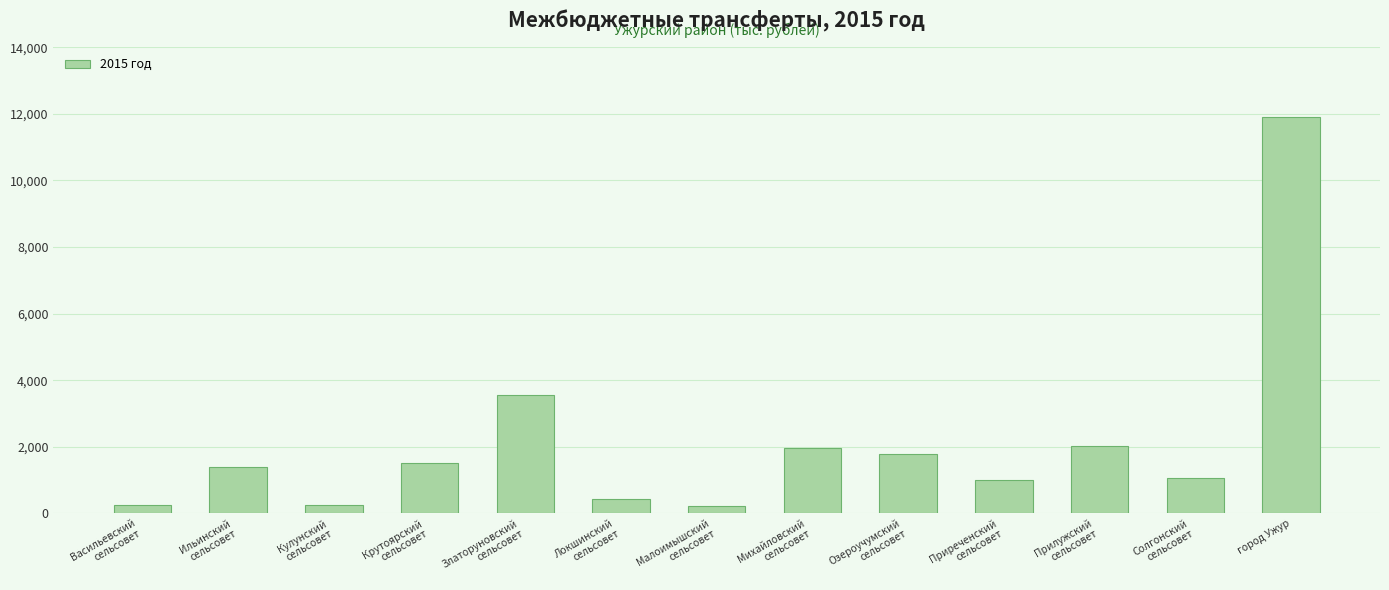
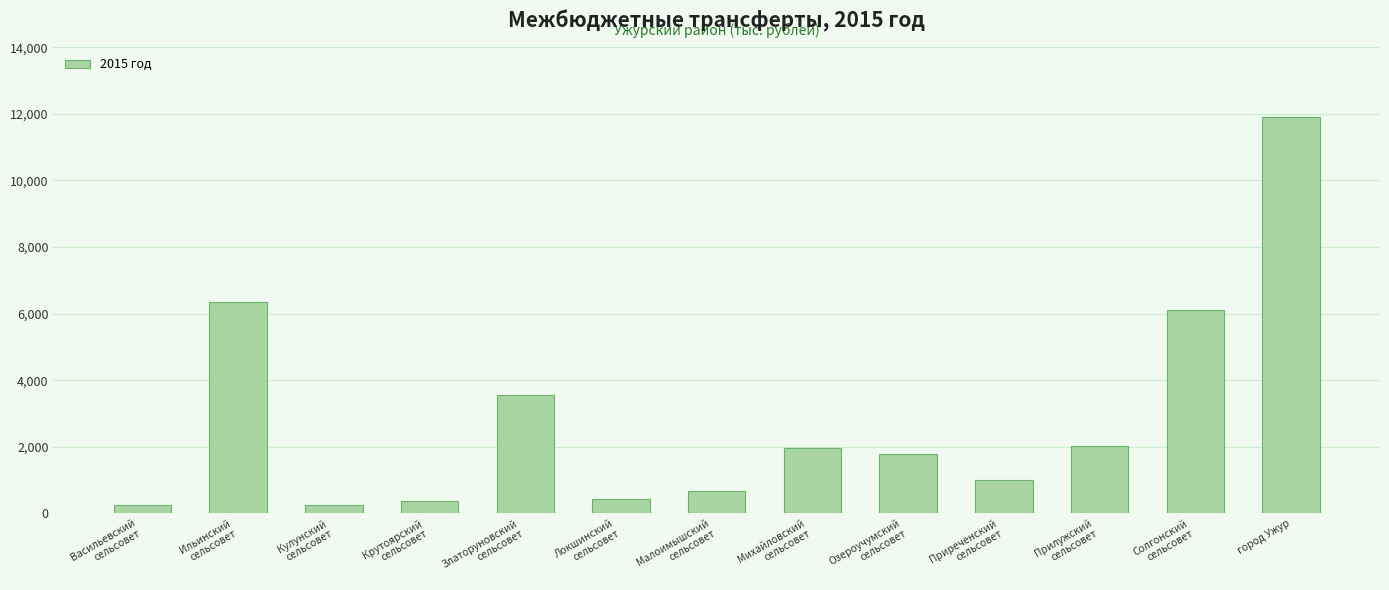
Ильинский сельсовет: 1,400 -> 6,300
Крутоярский сельсовет: 1,500 -> 400
Малоимышский сельсовет: 200 -> 700
Солгонский сельсовет: 1,100 -> 6,100
